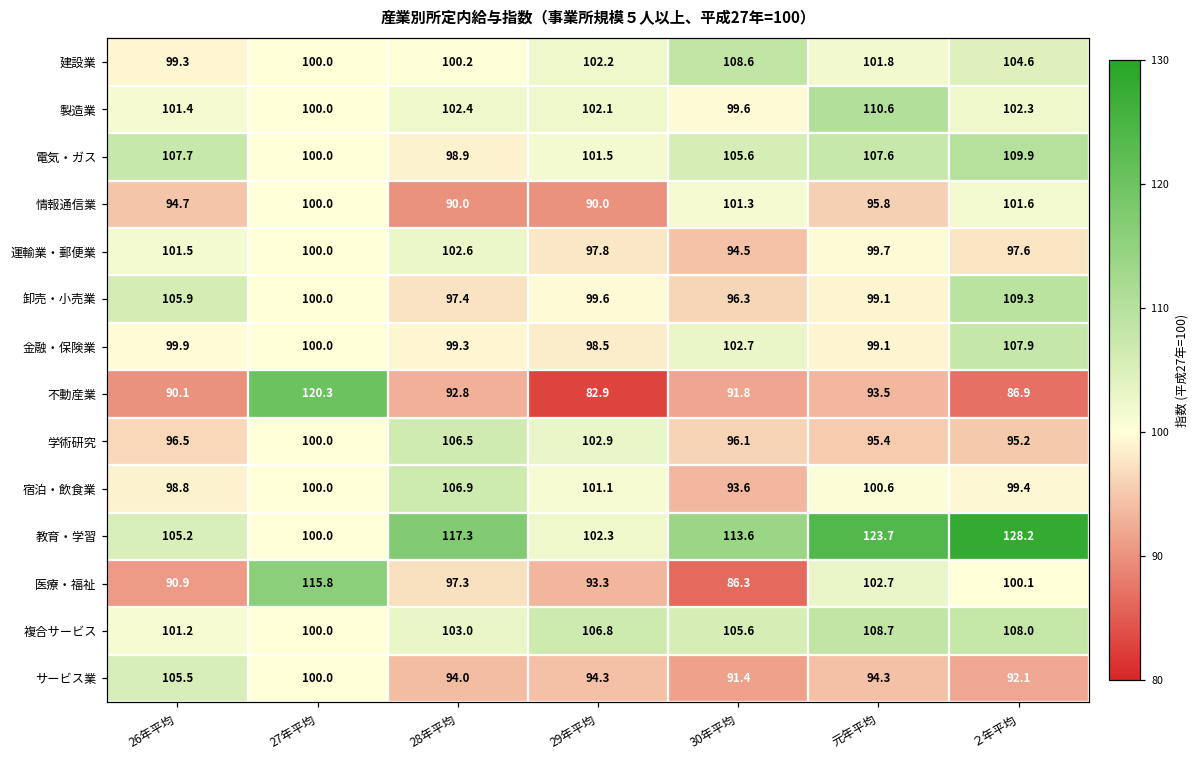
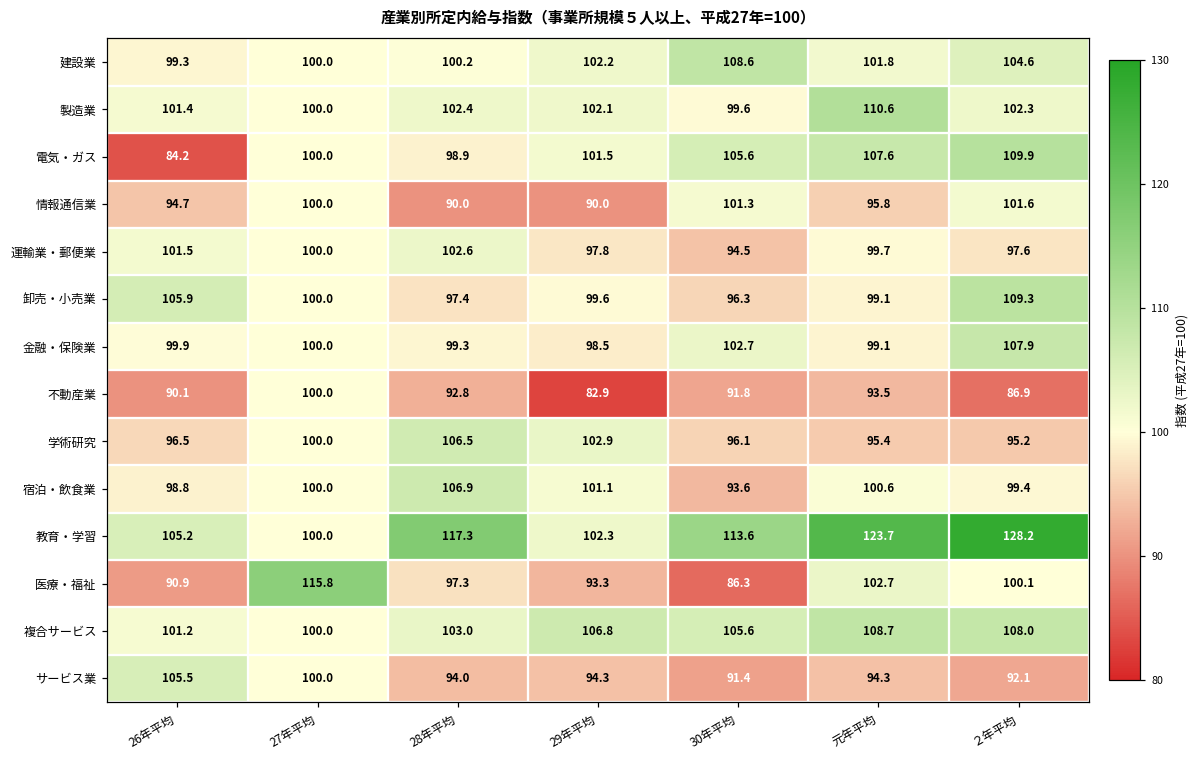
電気・ガス, 26年平均: 107.7 -> 84.2
不動産業, 27年平均: 120.3 -> 100.0
